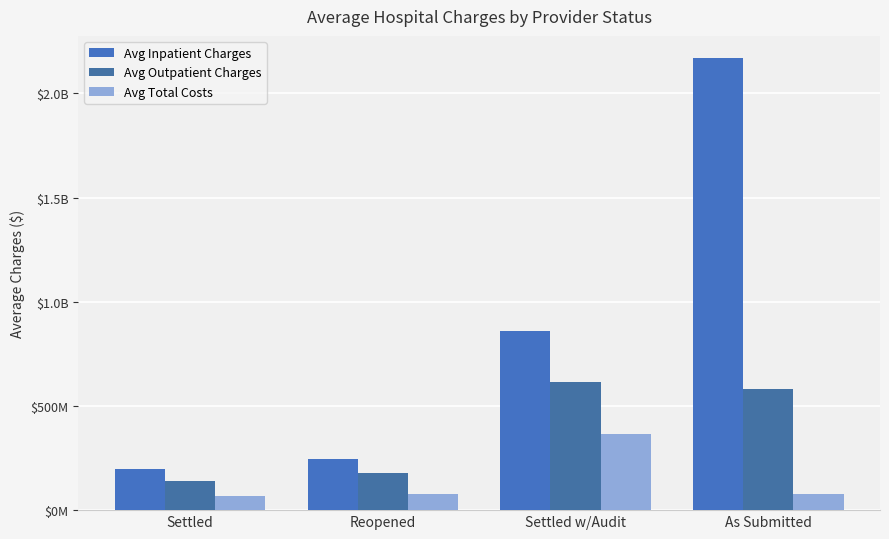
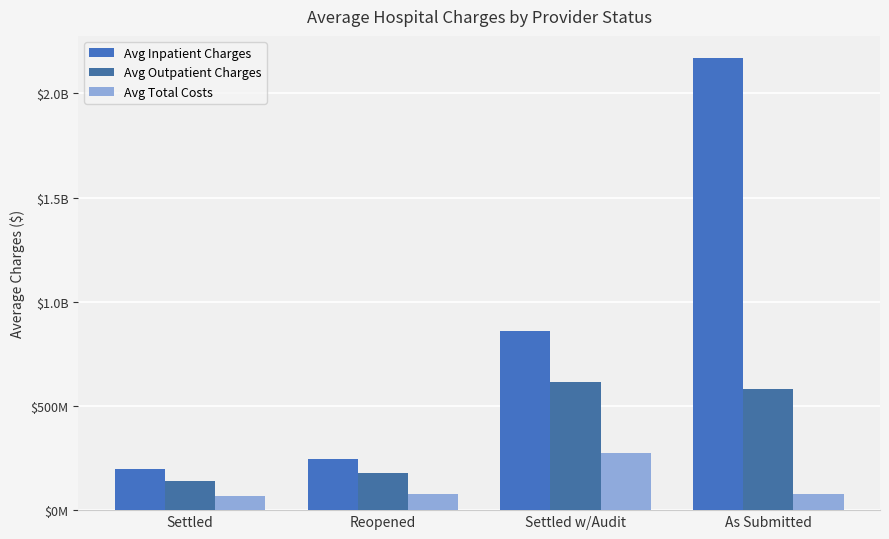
Avg Total Costs, Settled w/Audit: $360000000 -> $270000000
